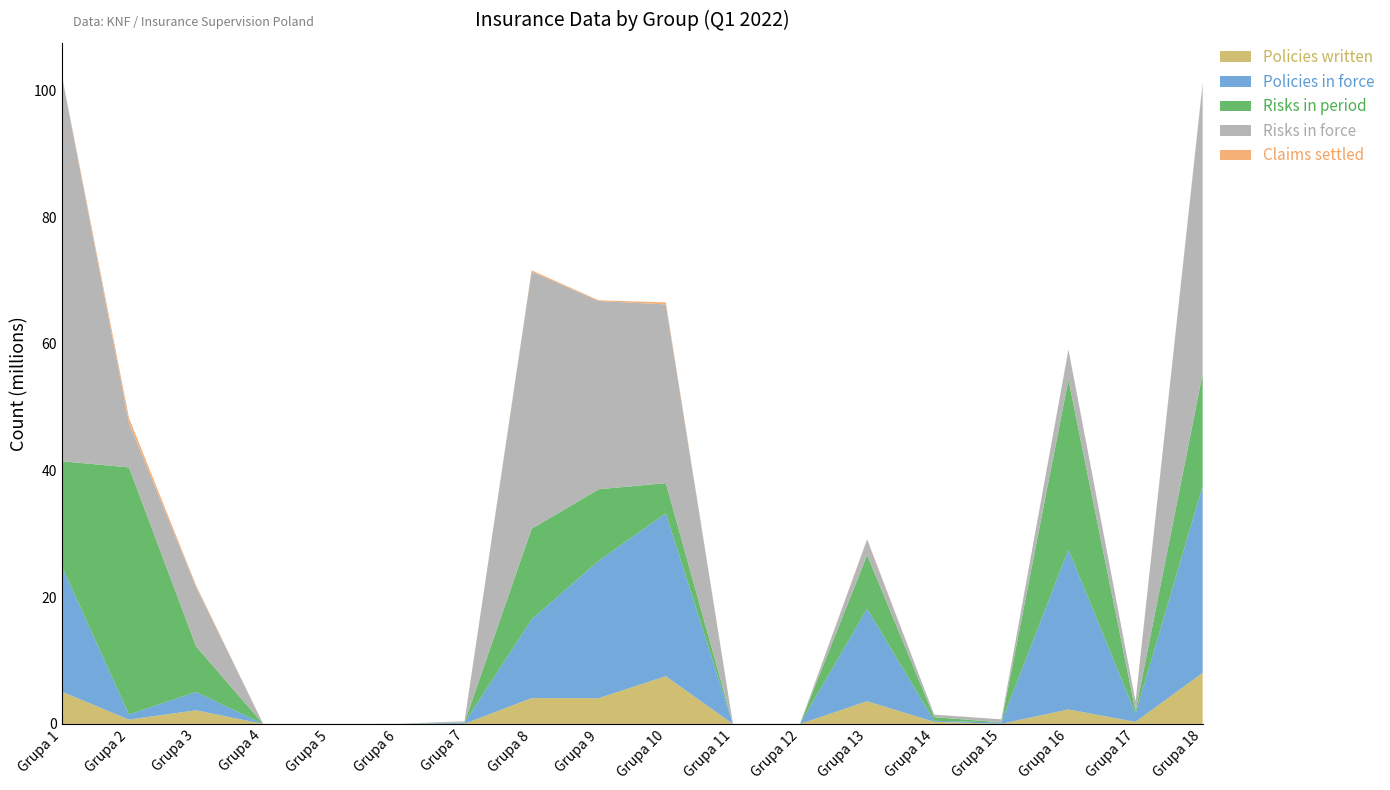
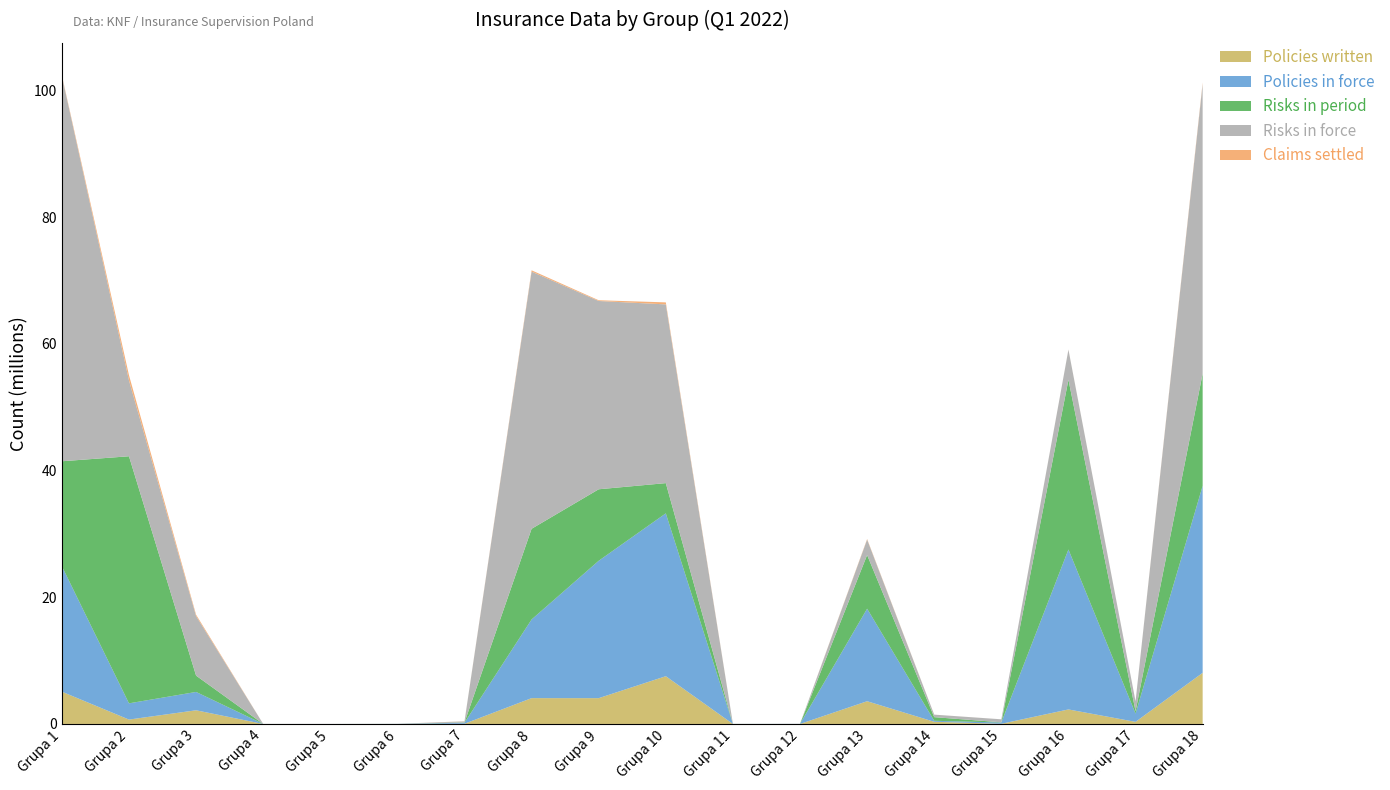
Policies in force, Grupa 2: 1 -> 3
Risks in force, Grupa 2: 7 -> 12
Risks in period, Grupa 3: 7 -> 3
